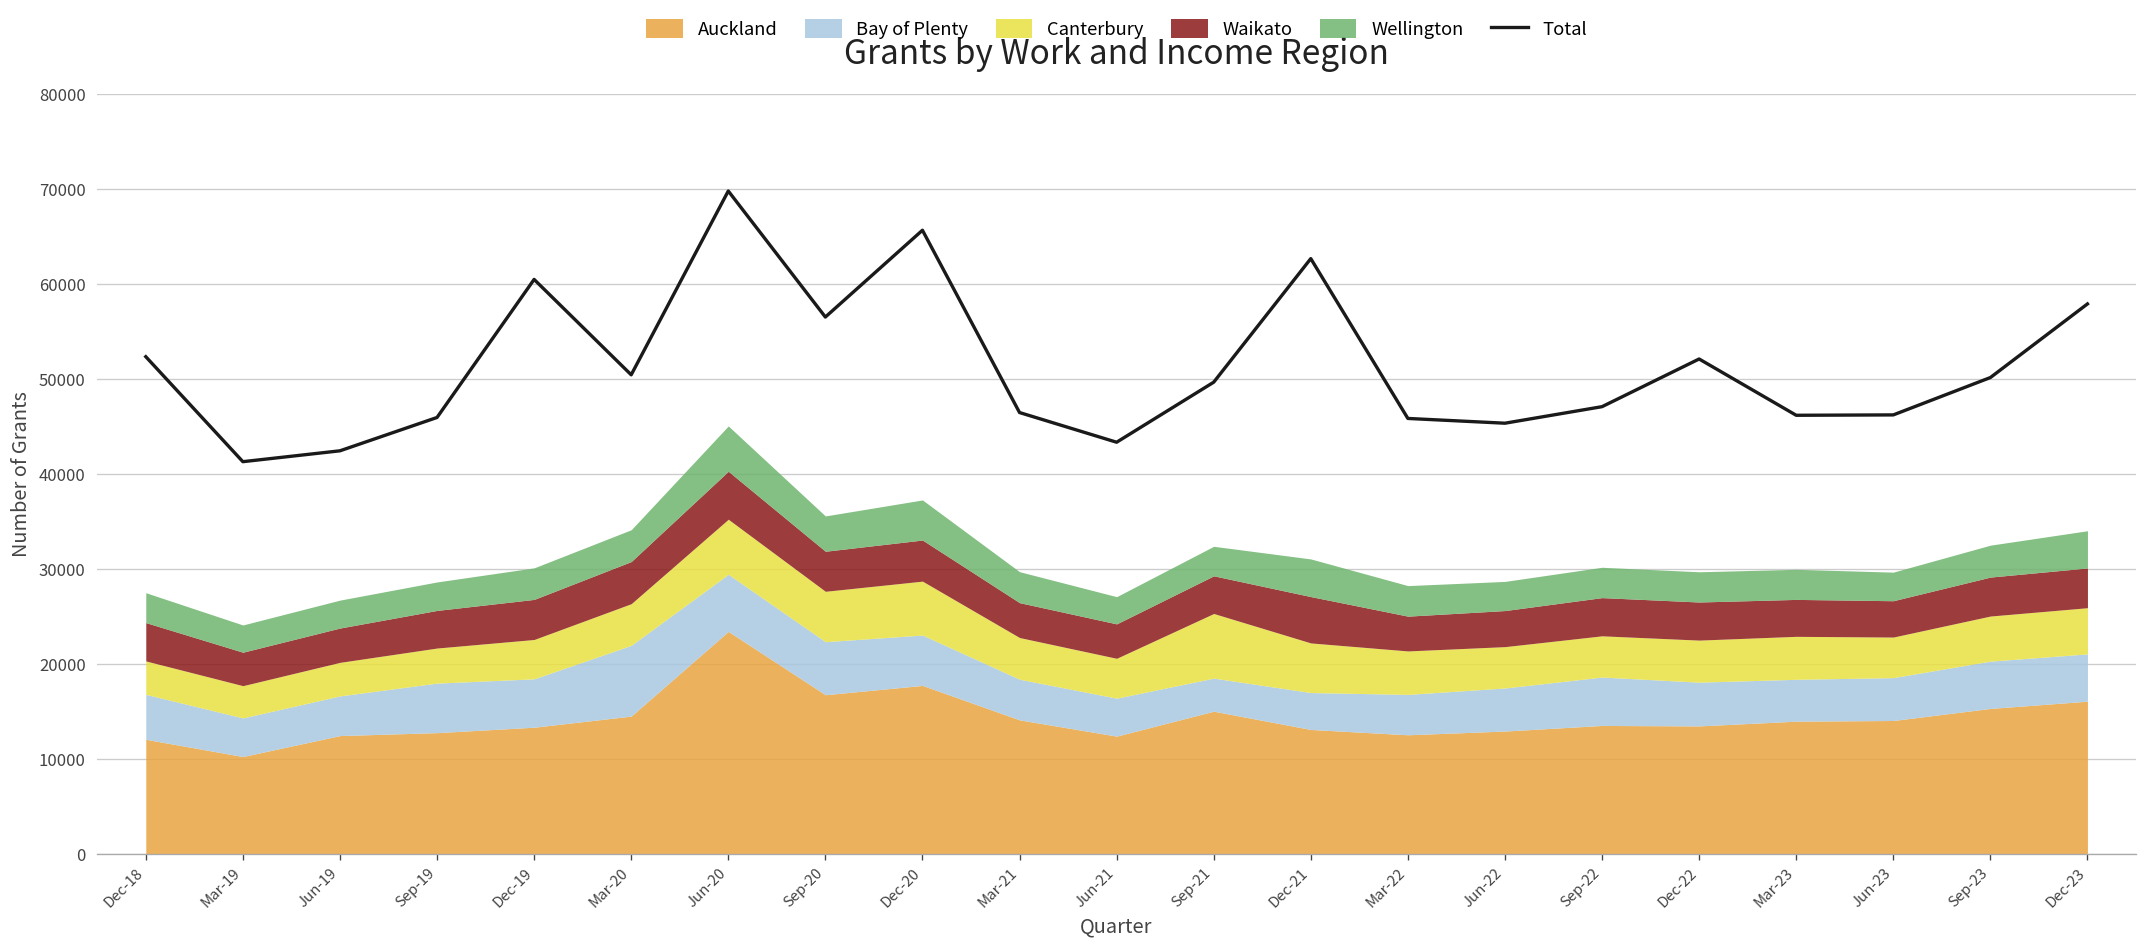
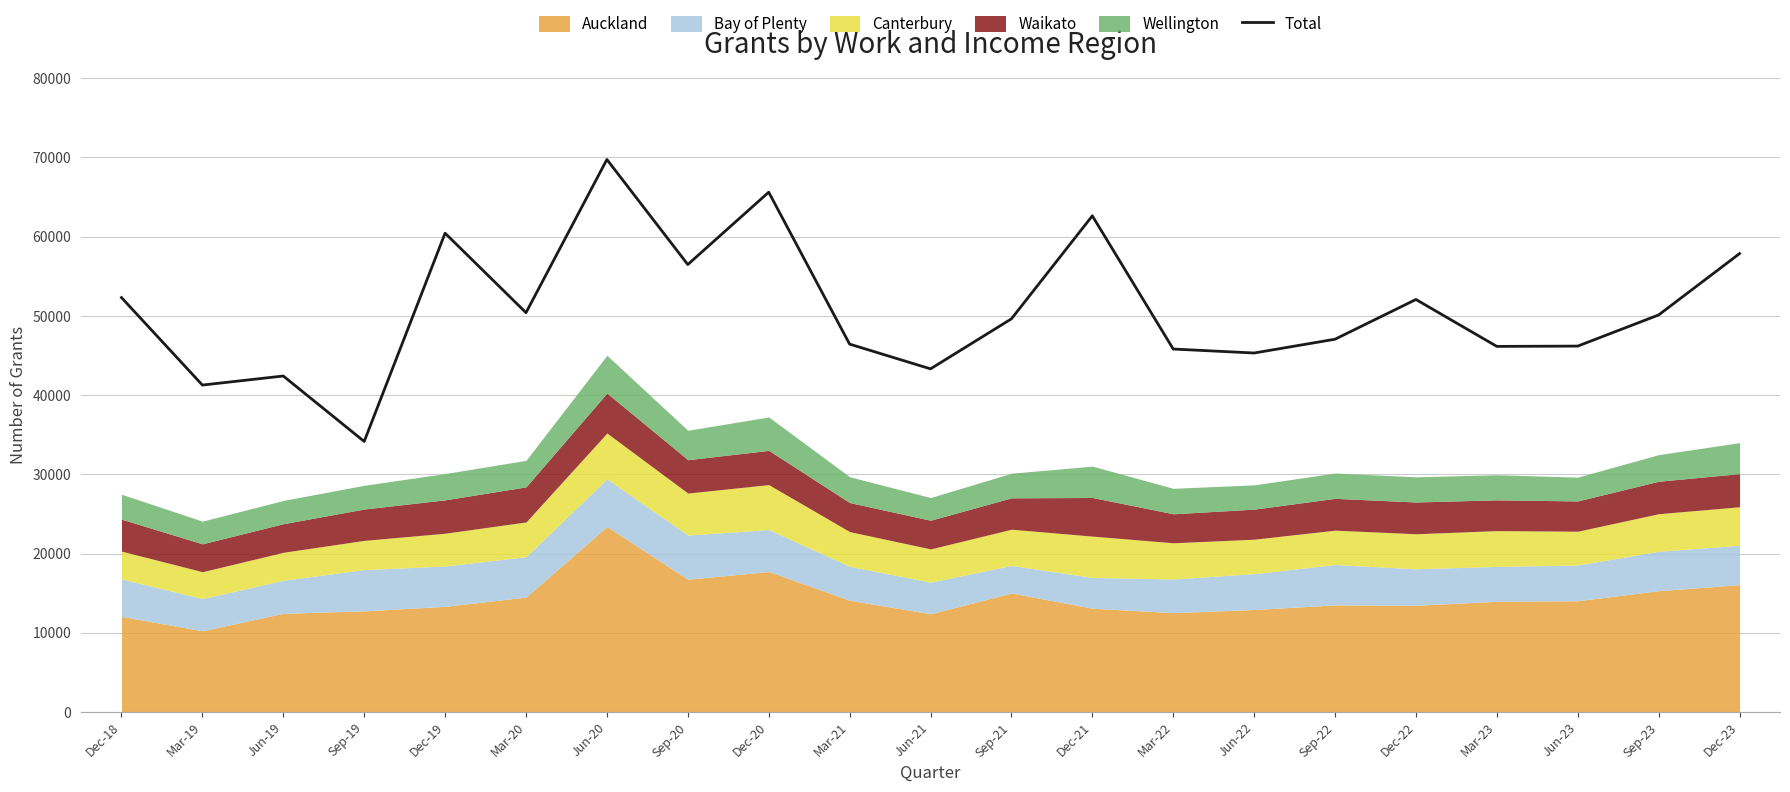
Total, Sep-19: 46000 -> 34000
Bay of Plenty, Mar-20: 7000 -> 5000
Canterbury, Sep-21: 7000 -> 5000
